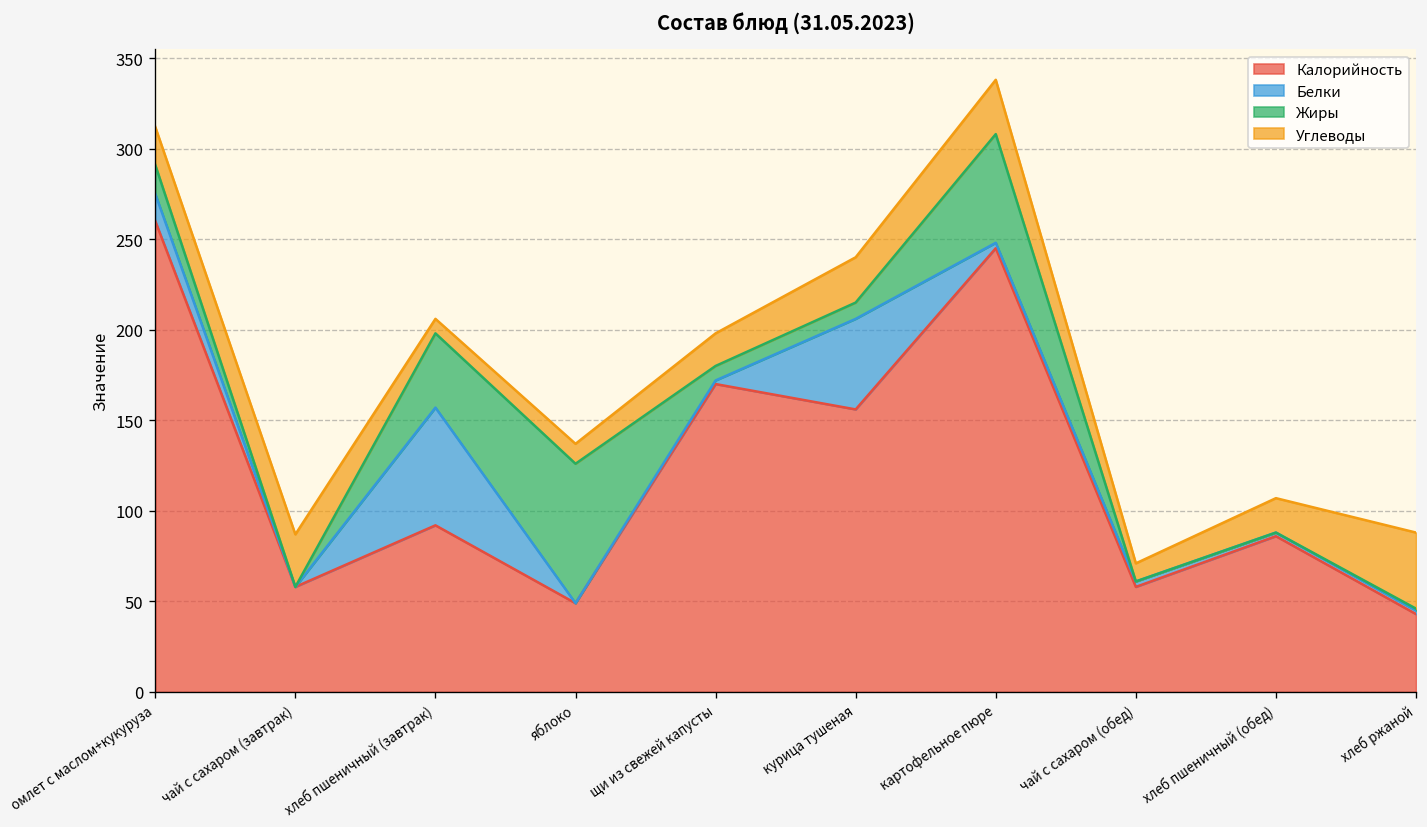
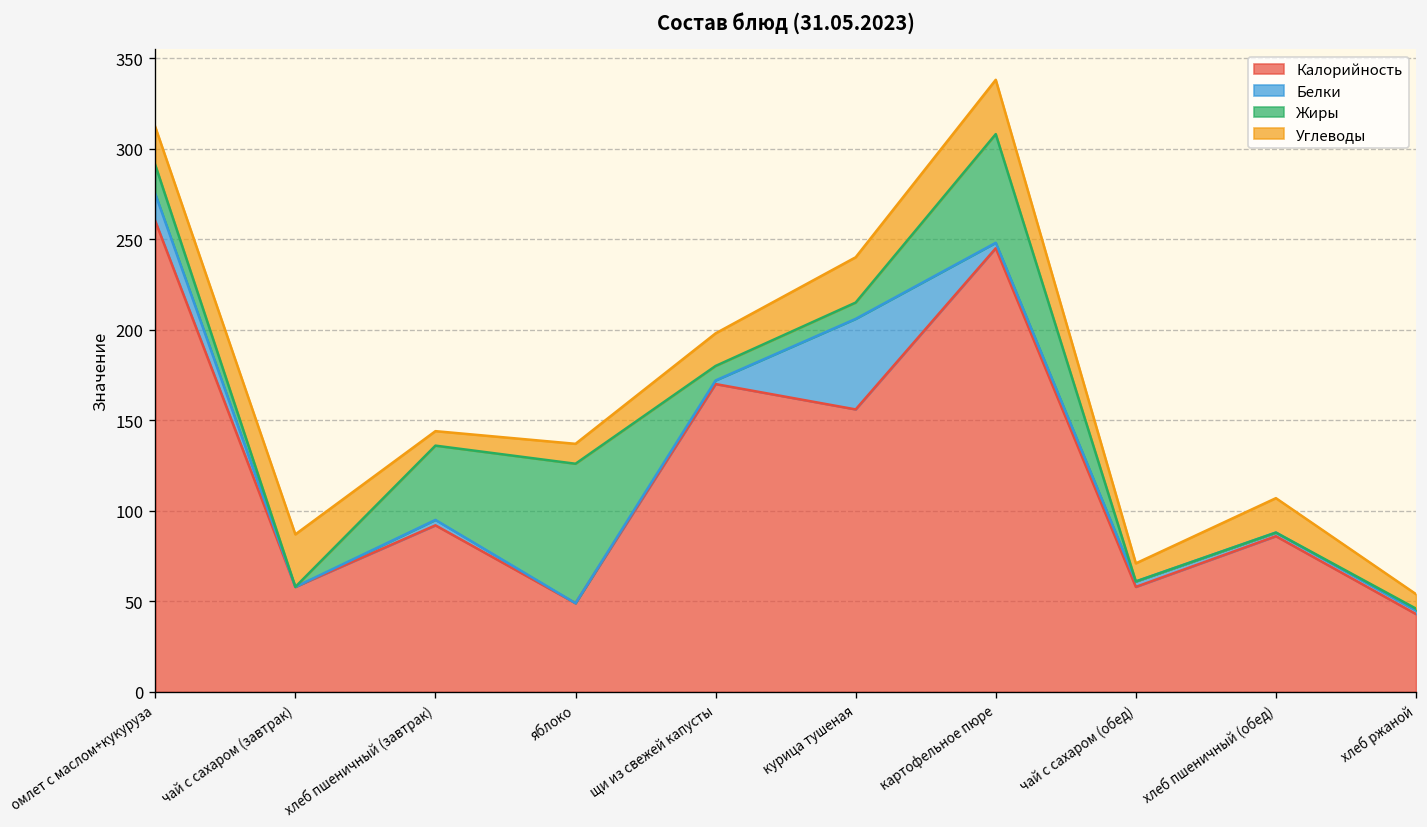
Белки, хлеб пшеничный (завтрак): 65 -> 3
Углеводы, хлеб ржаной: 42 -> 8
